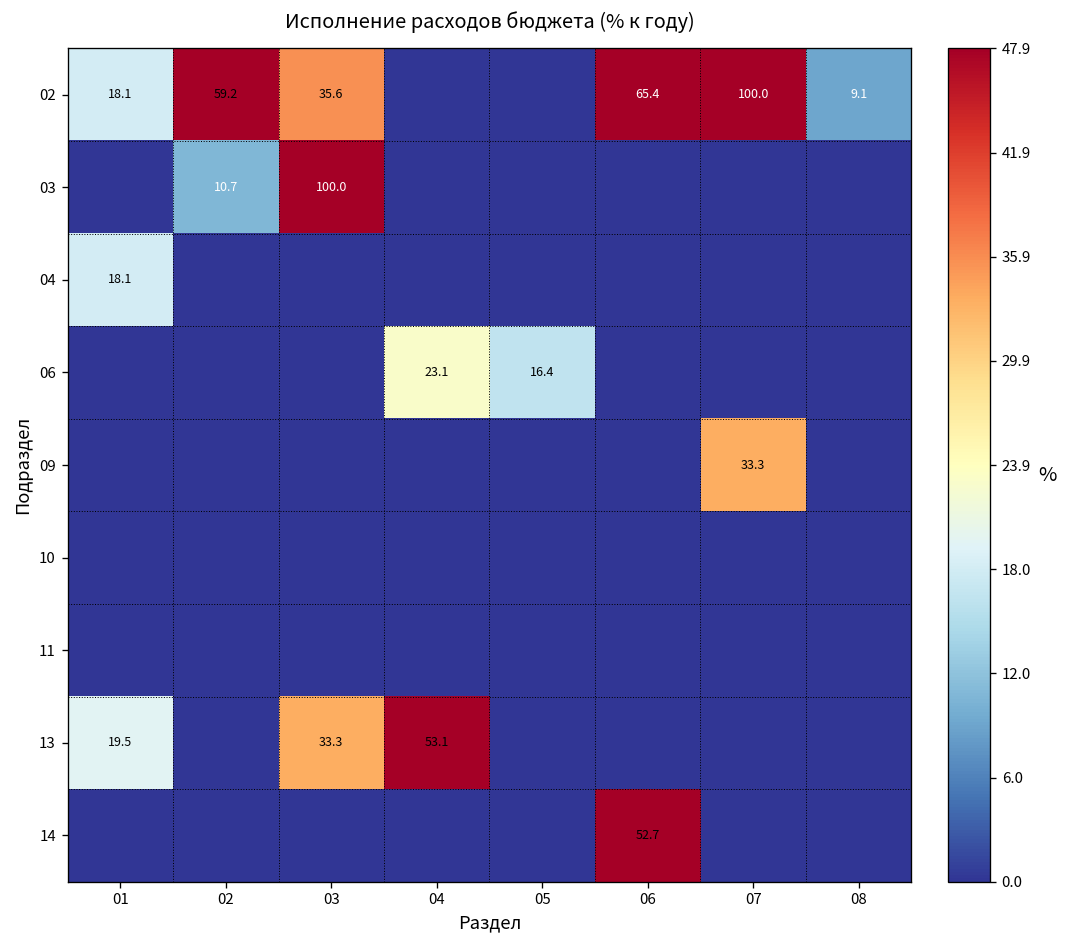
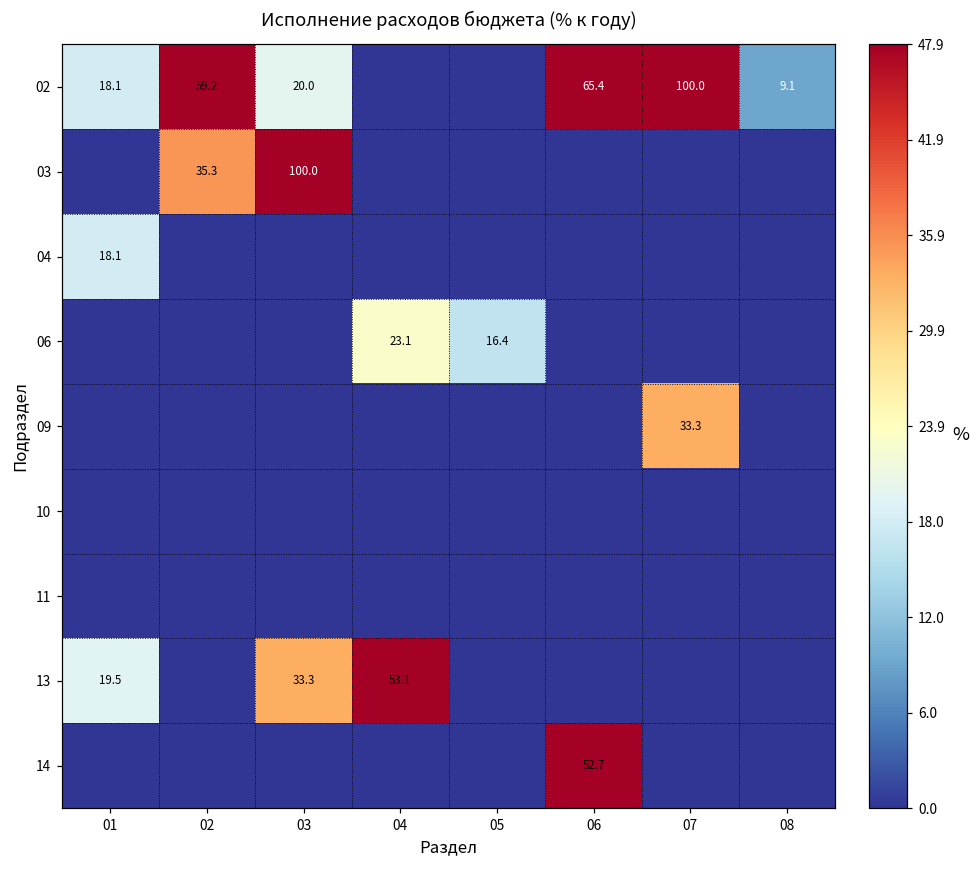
02, 03: 35.6 -> 20.0
03, 02: 10.7 -> 35.3
